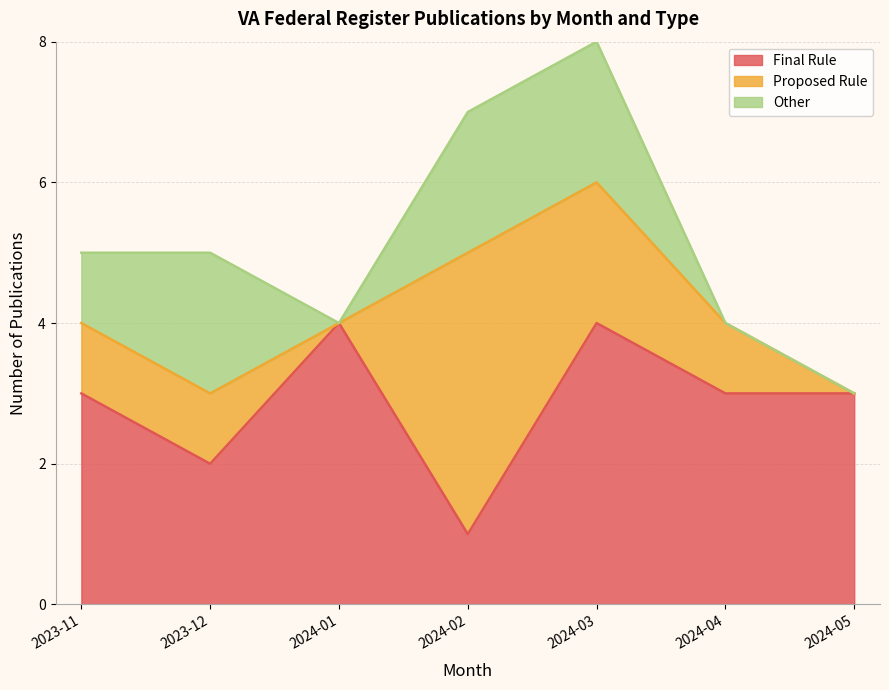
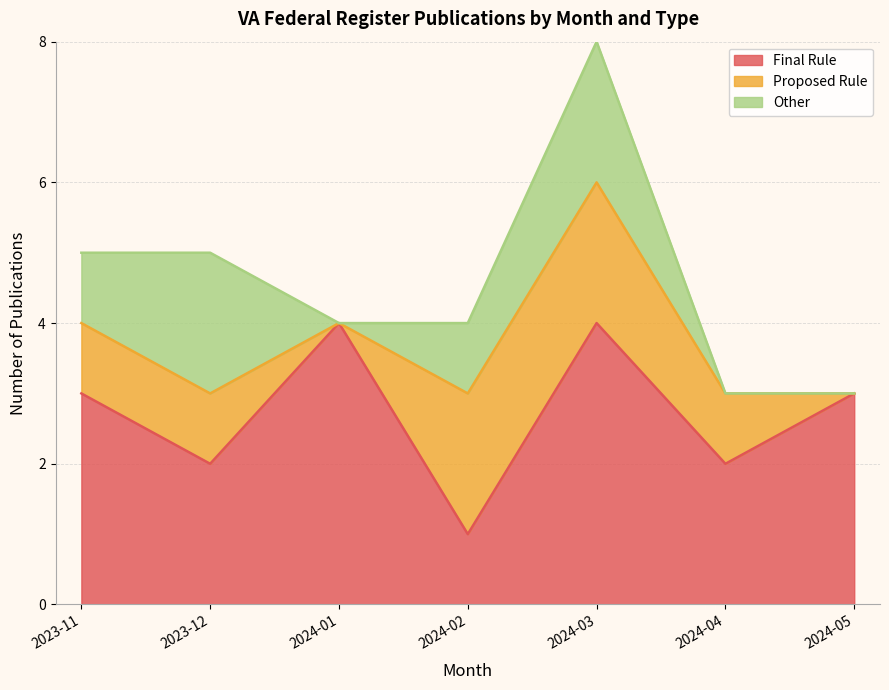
Proposed Rule, 2024-02: 4 -> 2
Other, 2024-02: 2 -> 1
Final Rule, 2024-04: 3 -> 2
